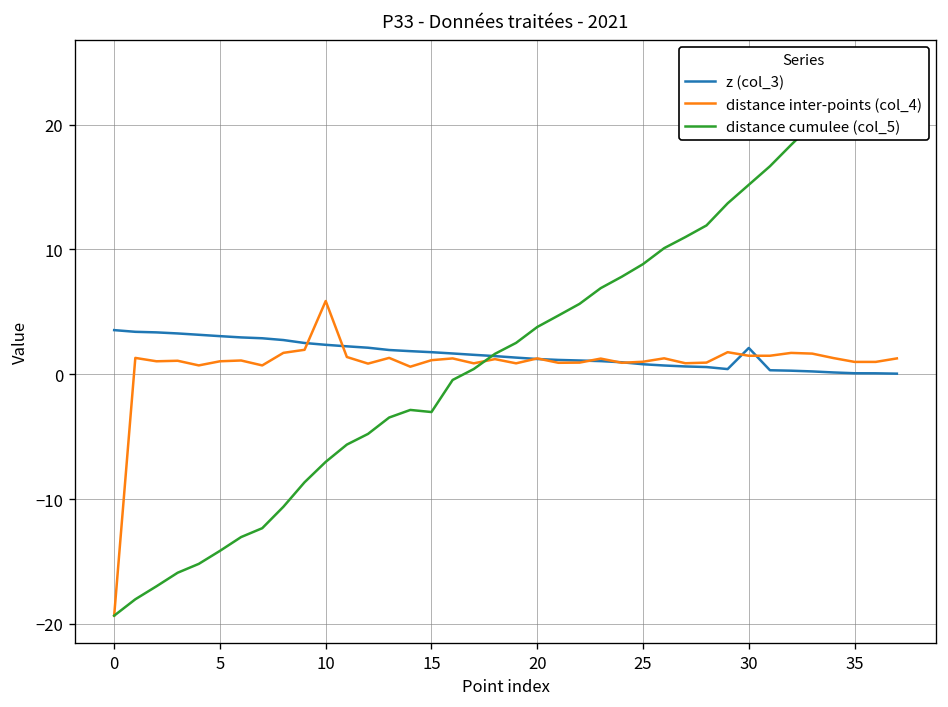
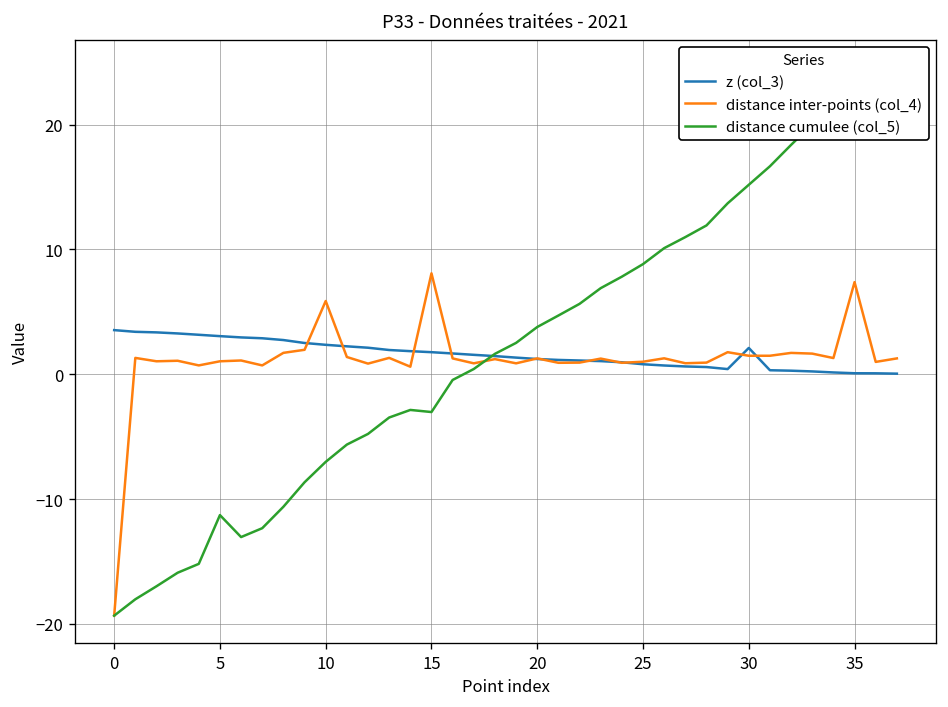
distance cumulee (col_5), 5: -14.1 -> -11.3
distance inter-points (col_4), 15: 1.1 -> 8.1
distance inter-points (col_4), 35: 1.0 -> 7.4
